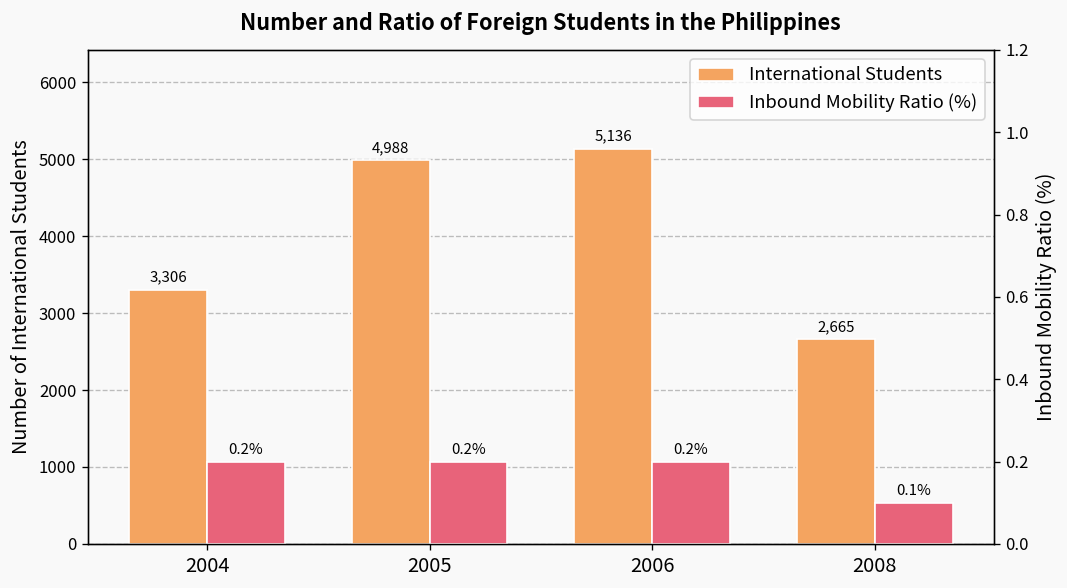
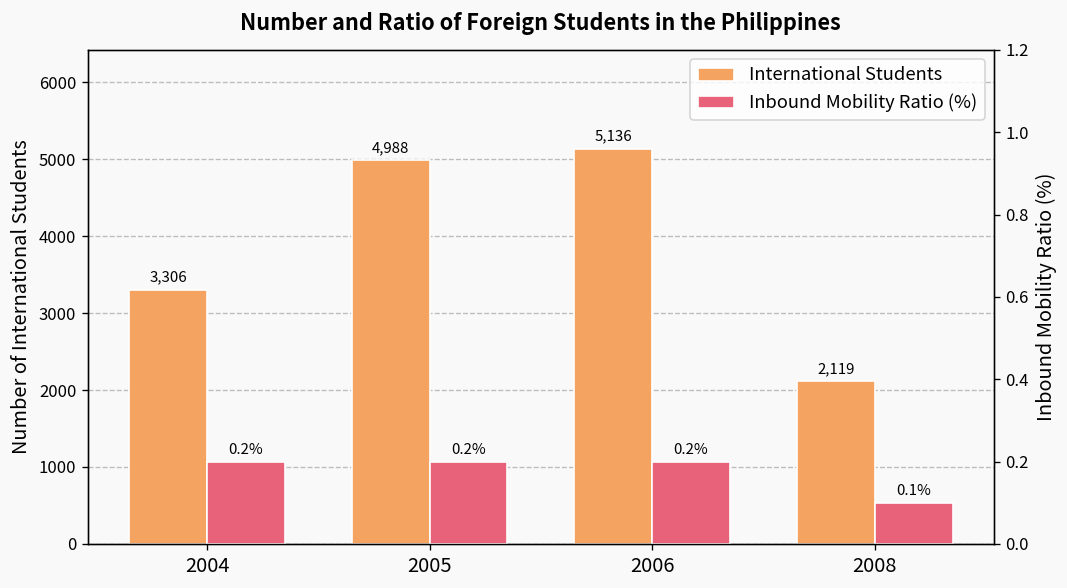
International Students, 2008: 2,665 -> 2,119
